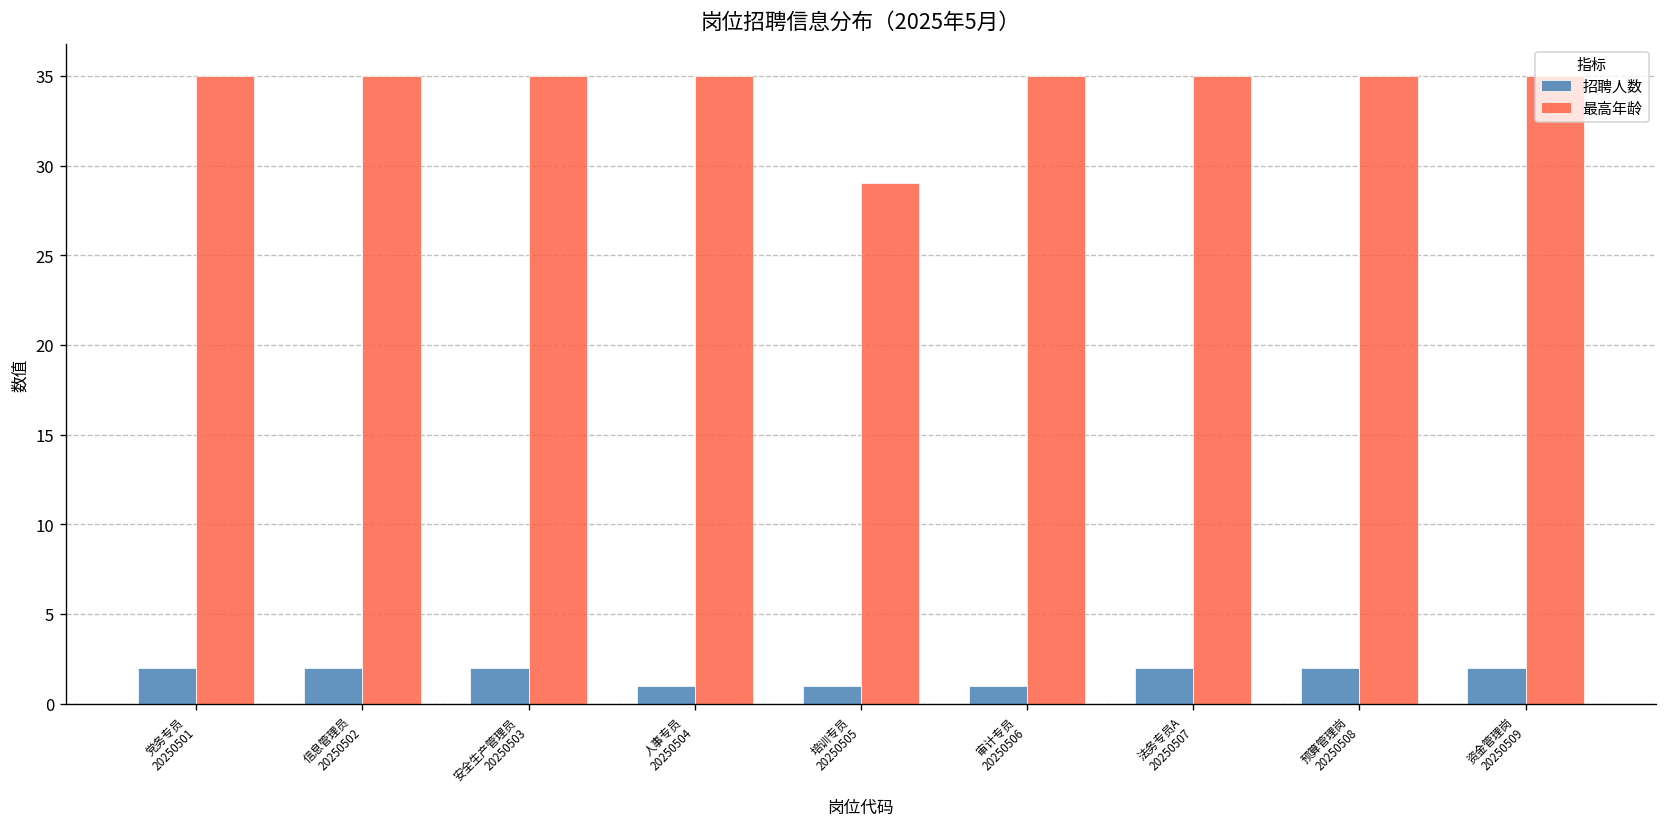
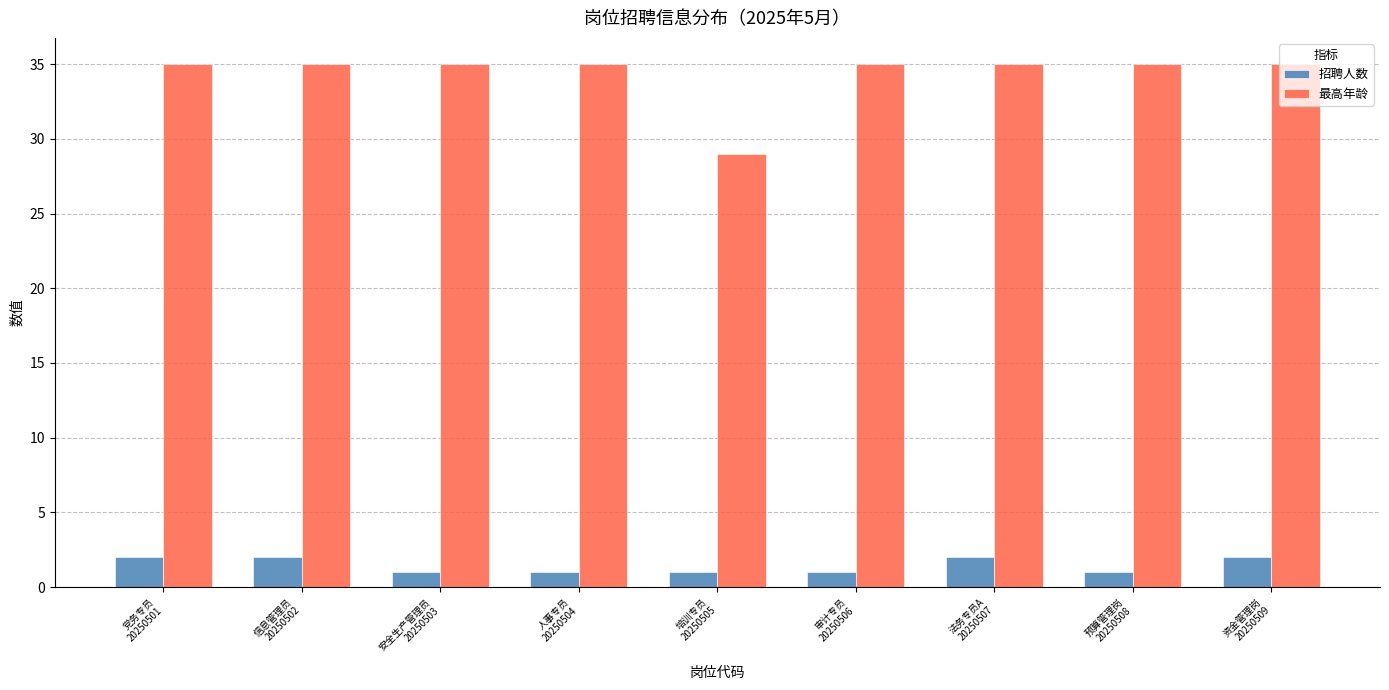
招聘人数, 安全生产管理员 20250503: 2 -> 1
招聘人数, 预算管理岗 20250508: 2 -> 1
